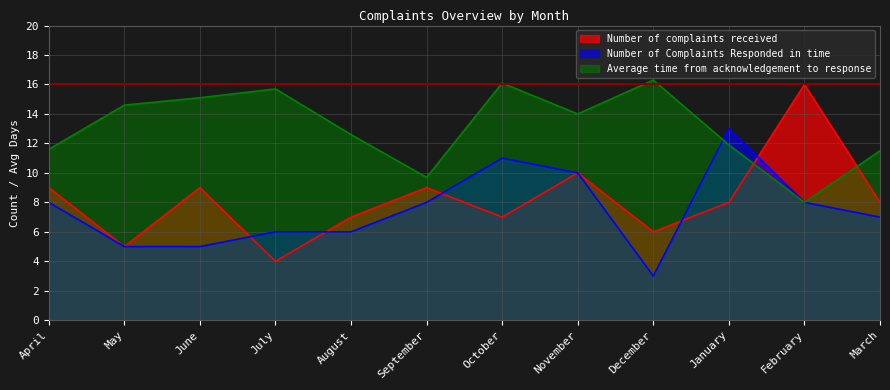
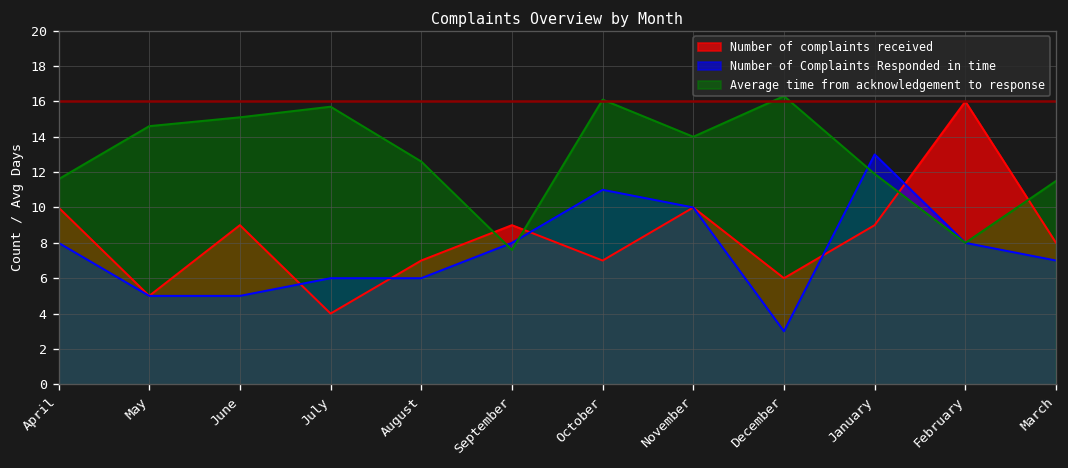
Number of complaints received, April: 9 -> 10
Average time from acknowledgement to response, September: 9.7 -> 7.6
Number of complaints received, January: 8 -> 9
